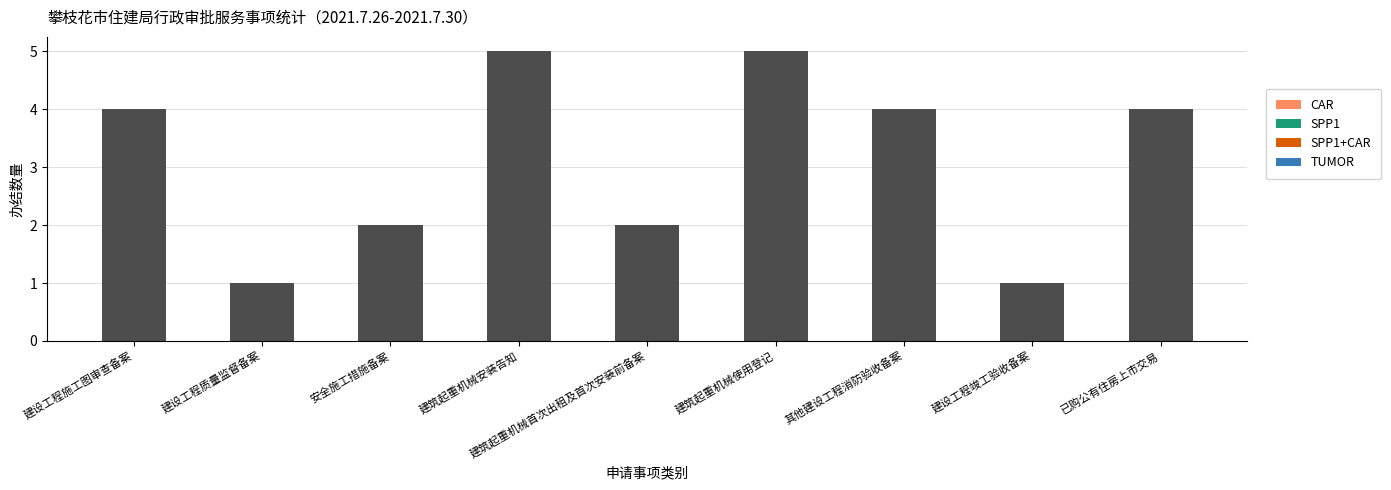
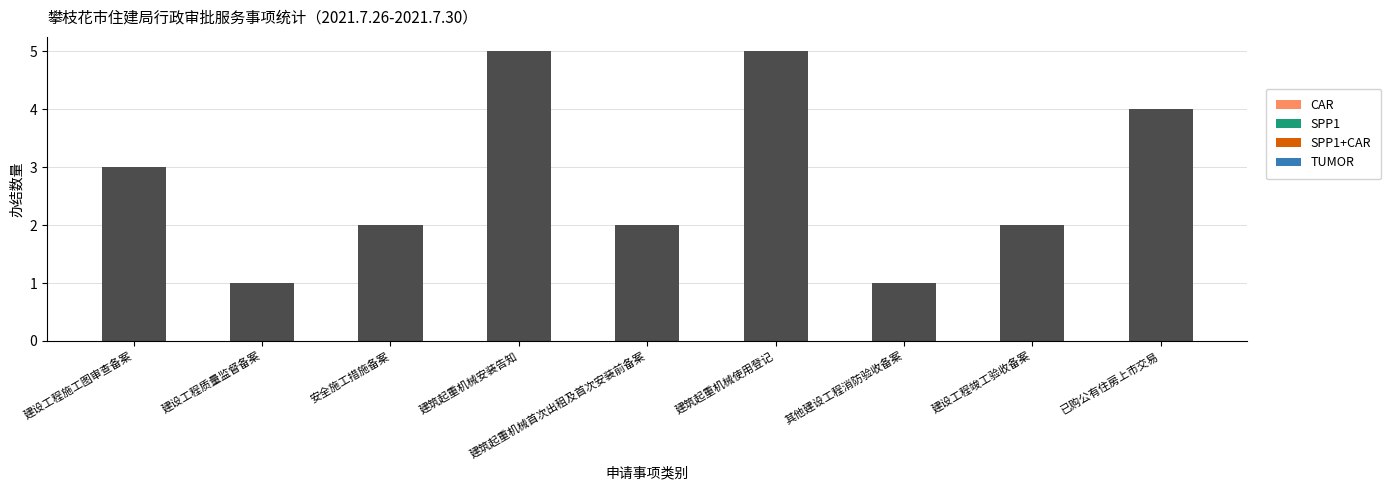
建设工程施工图审查备案: 4 -> 3
其他建设工程消防验收备案: 4 -> 1
建设工程竣工验收备案: 1 -> 2
